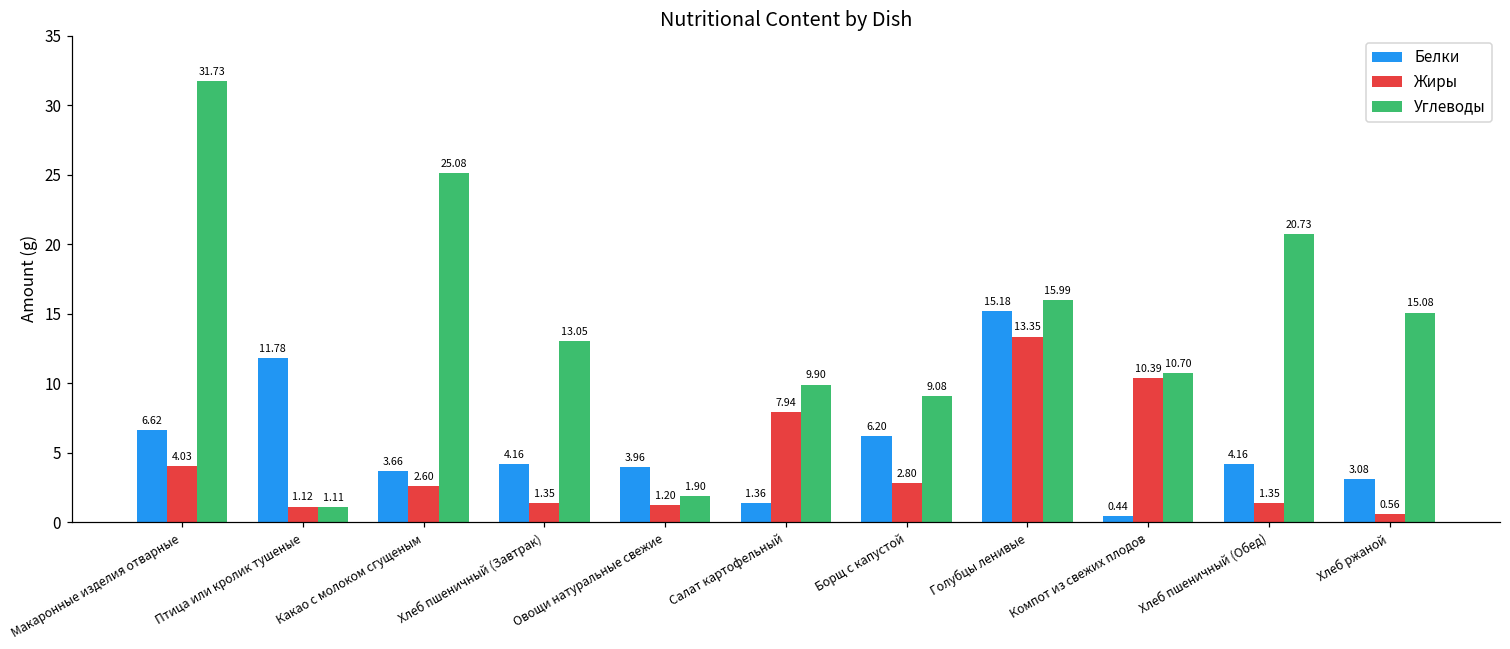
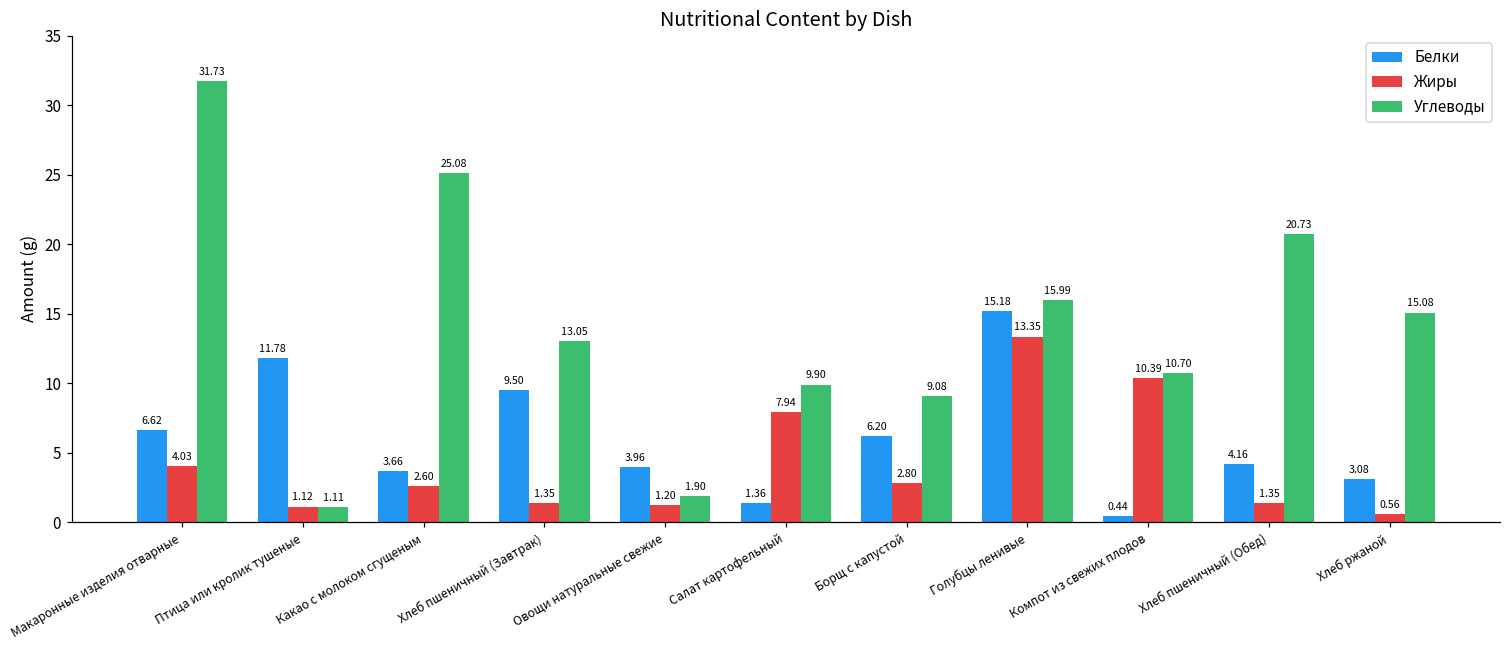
Белки, Хлеб пшеничный (Завтрак): 4.16 -> 9.50
